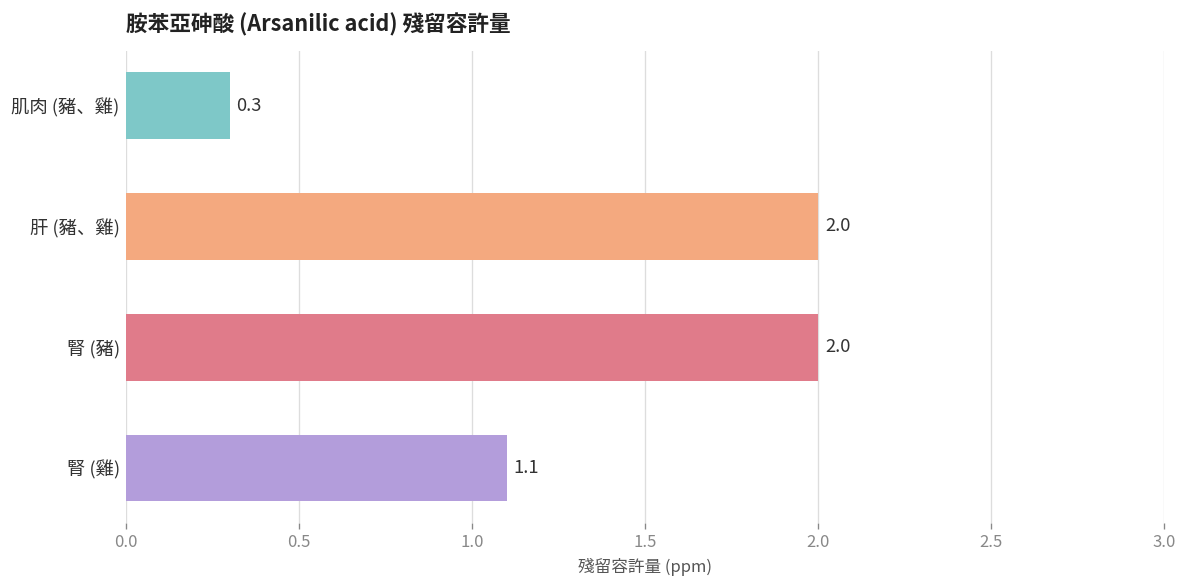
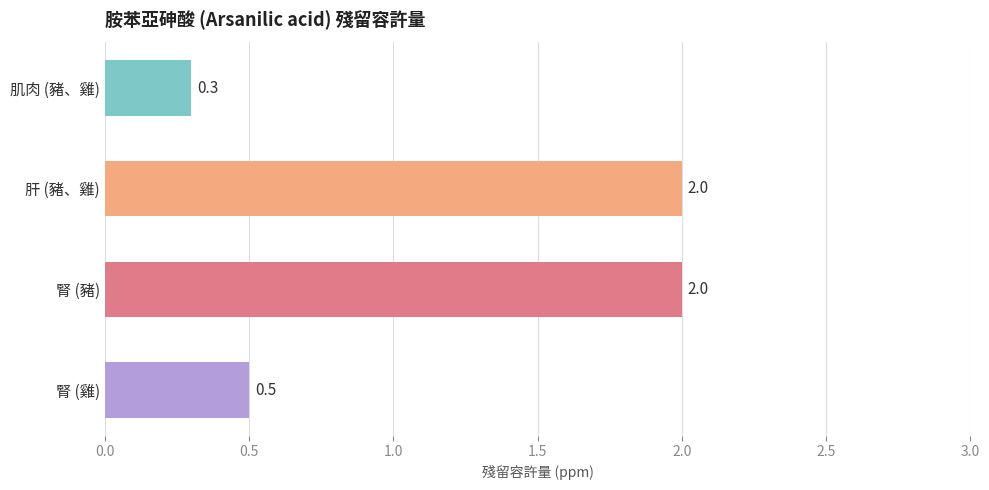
腎 (雞): 1.1 -> 0.5
